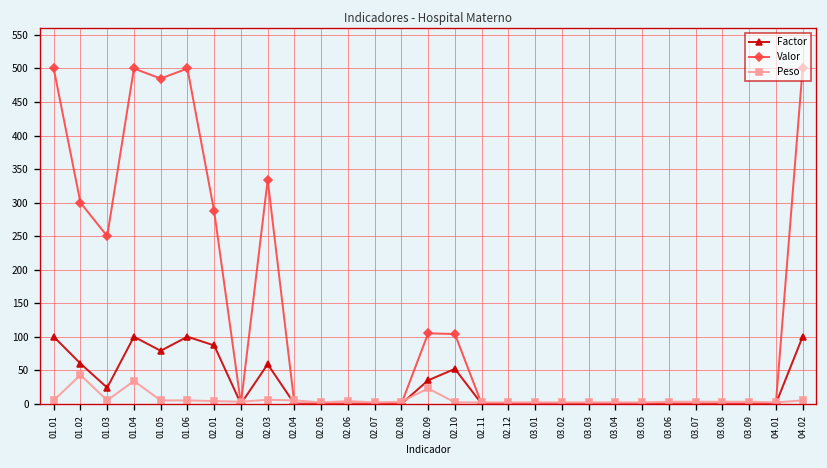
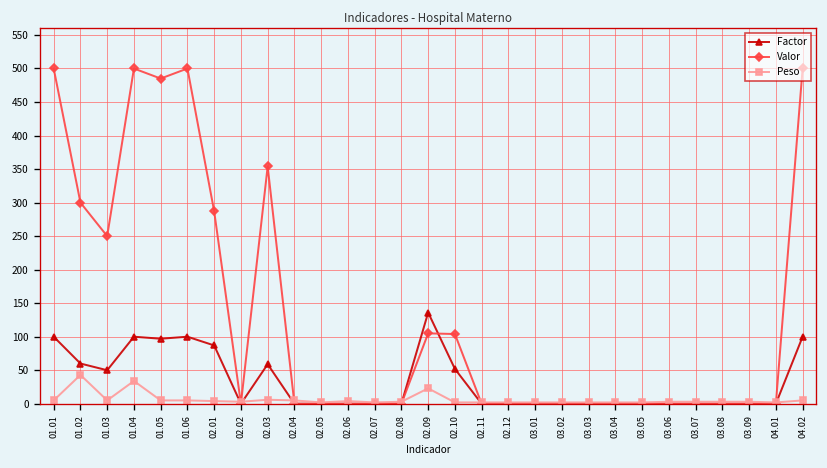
Factor, 01.03: 20 -> 50
Factor, 01.05: 80 -> 100
Valor, 02.03: 330 -> 350
Factor, 02.09: 40 -> 140
